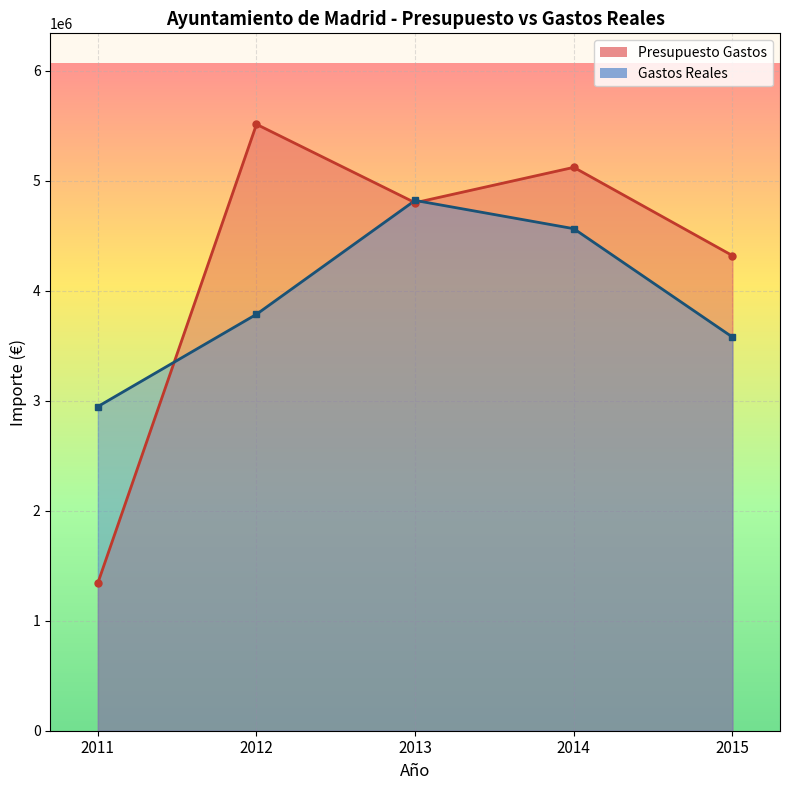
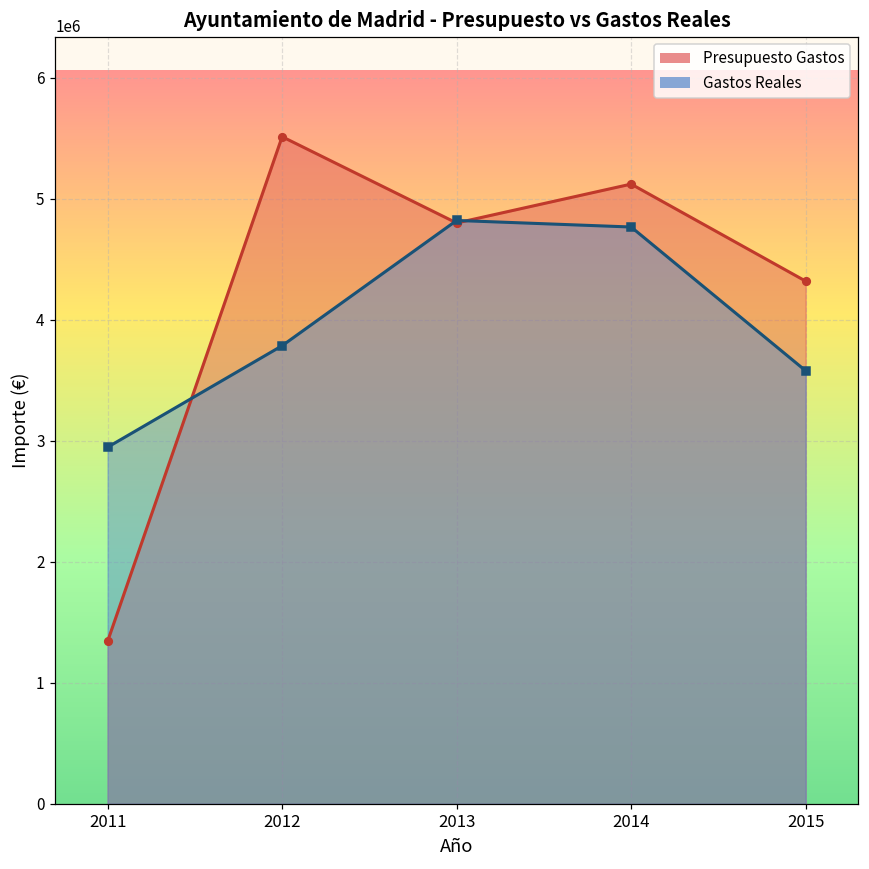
Gastos Reales, 2014: 4560000 -> 4770000
